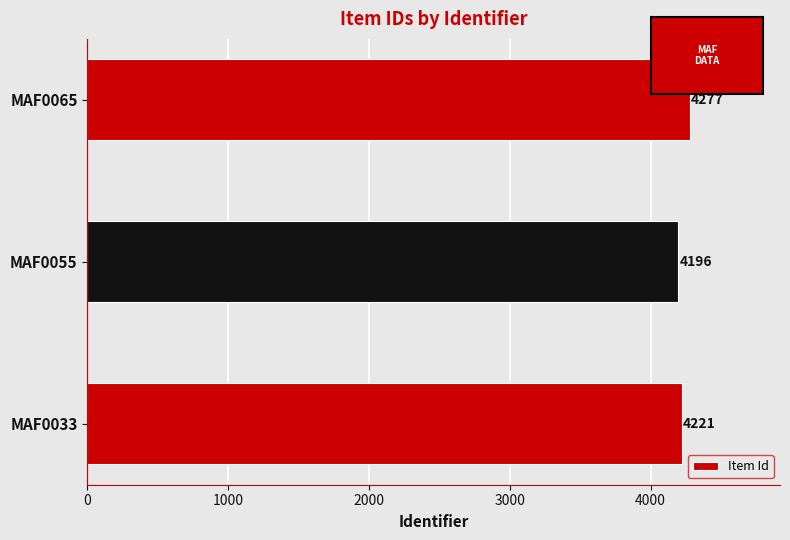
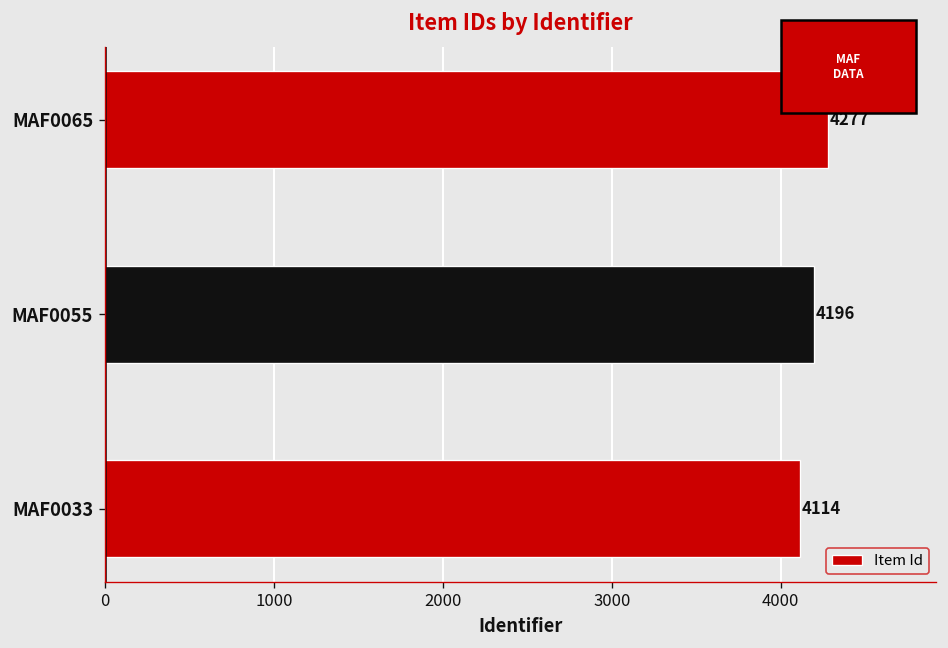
MAF0033: 4221 -> 4114
